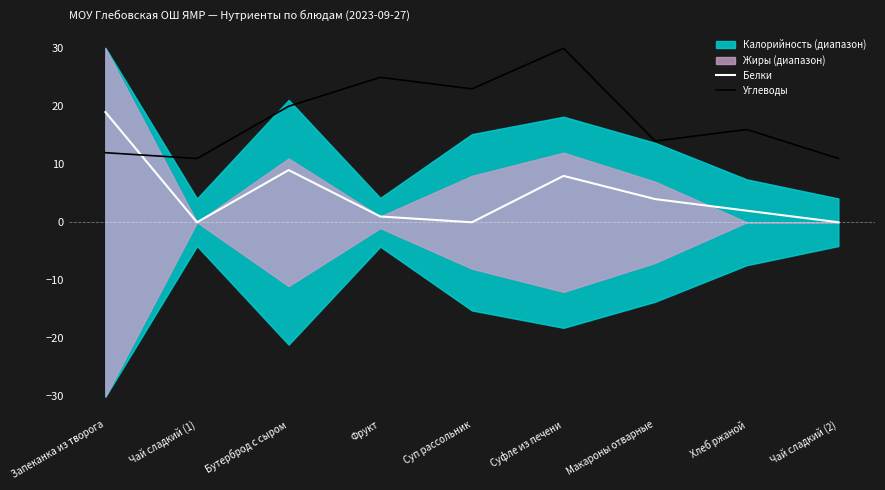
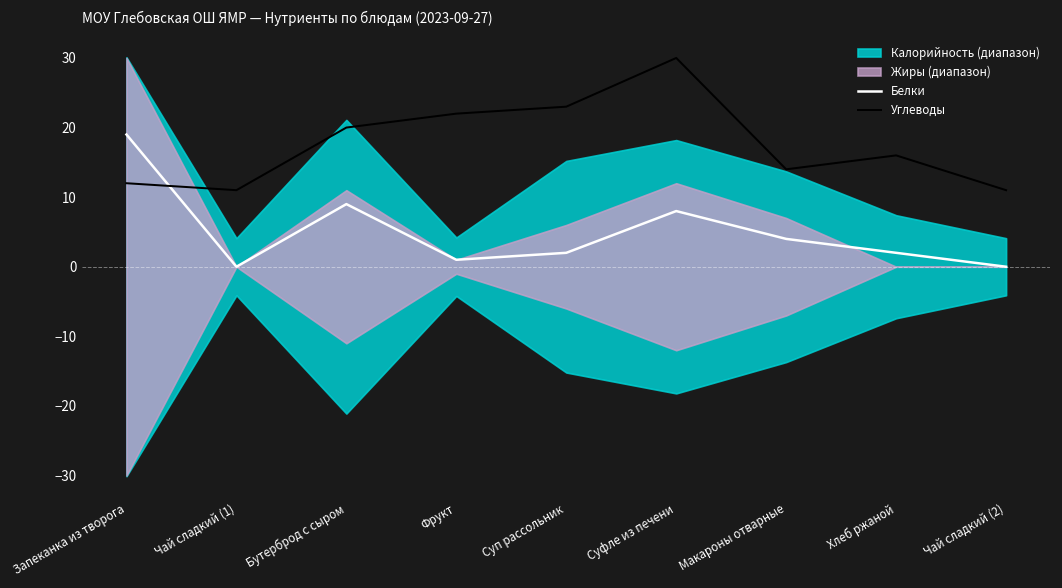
Углеводы, Фрукт: 25 -> 22
Белки, Суп рассольник: 0 -> 2
Жиры (диапазон), Суп рассольник: 8 -> 6
